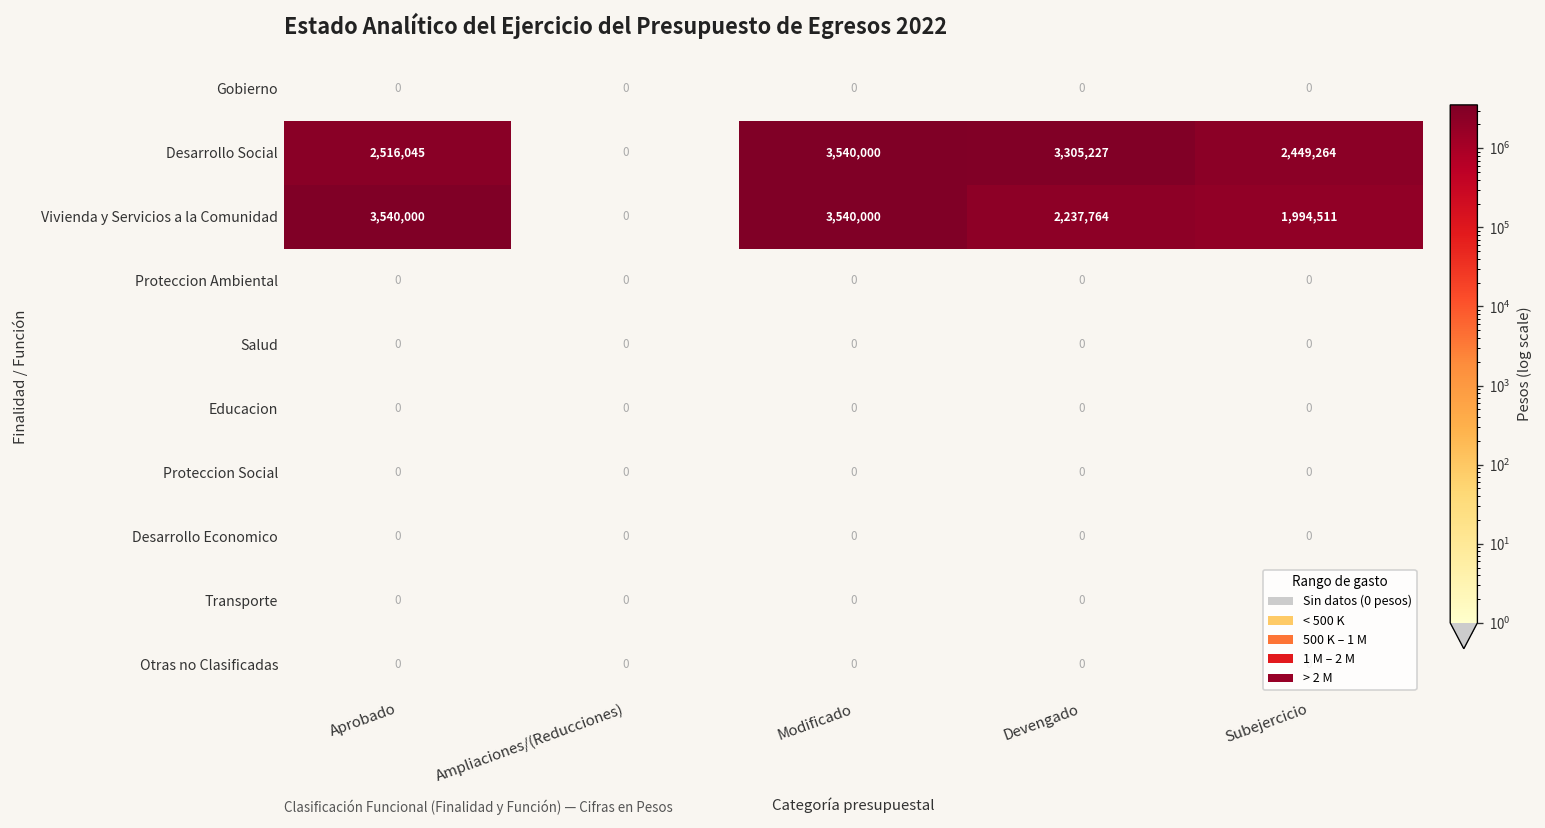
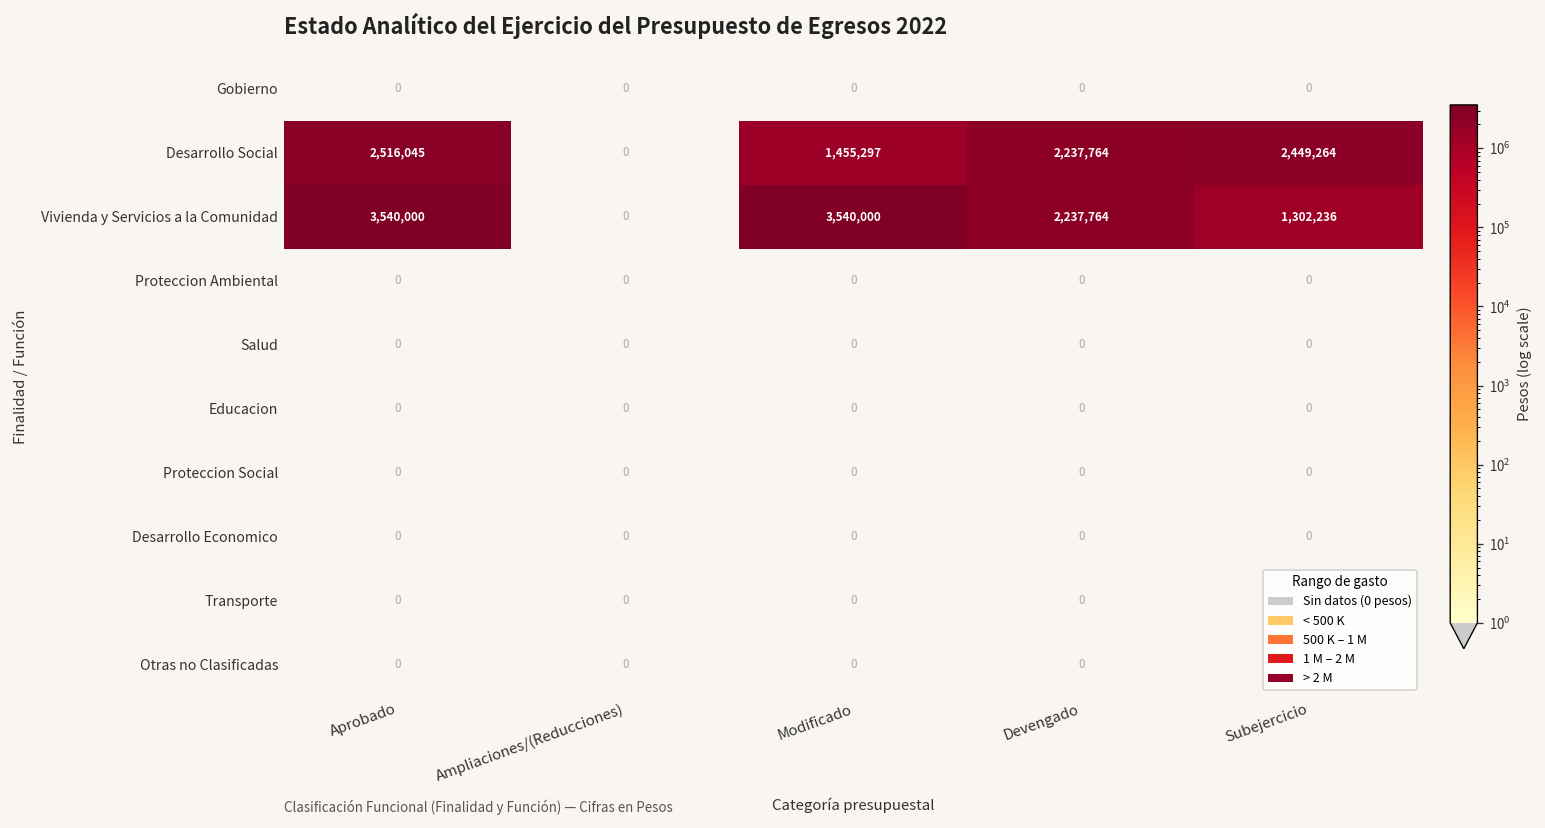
Desarrollo Social, Modificado: 3,540,000 -> 1,455,297
Desarrollo Social, Devengado: 3,305,227 -> 2,237,764
Vivienda y Servicios a la Comunidad, Subejercicio: 1,994,511 -> 1,302,236
